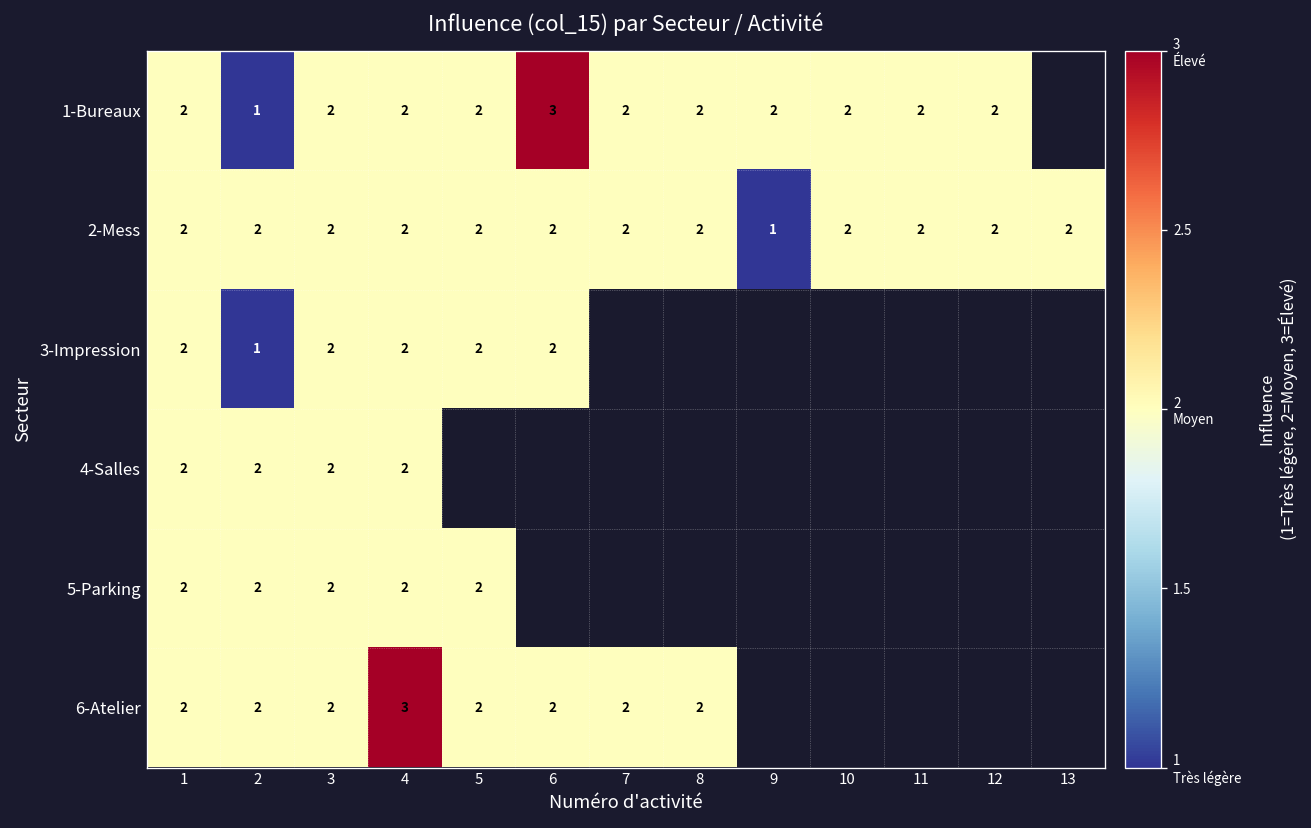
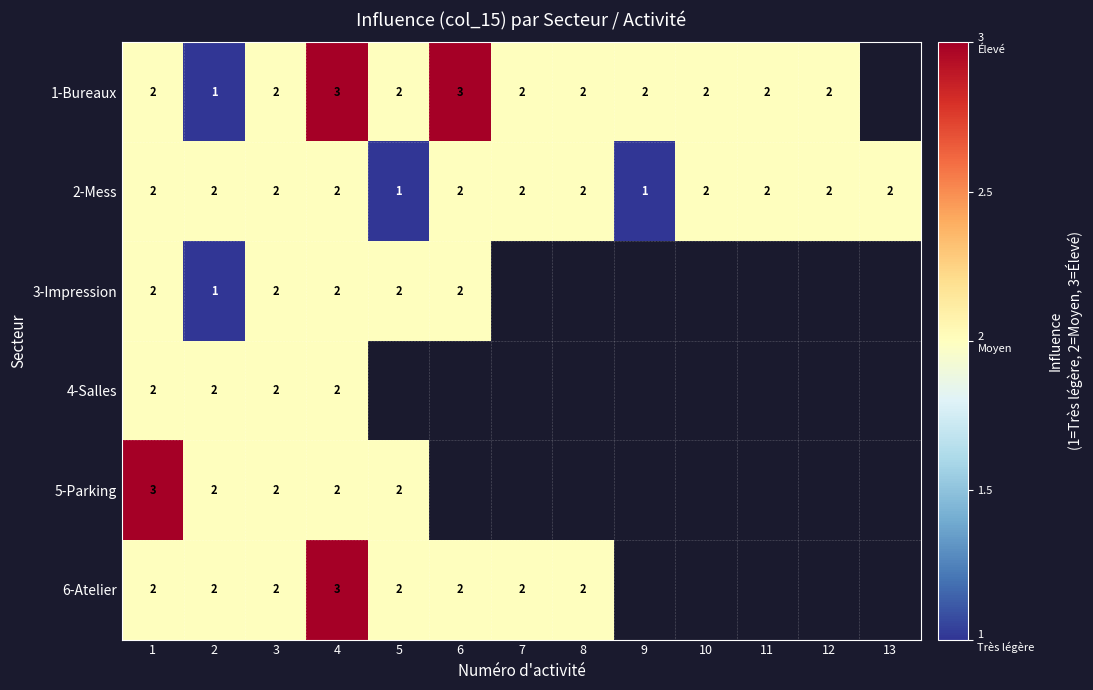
1-Bureaux, 4: 2 -> 3
2-Mess, 5: 2 -> 1
5-Parking, 1: 2 -> 3
